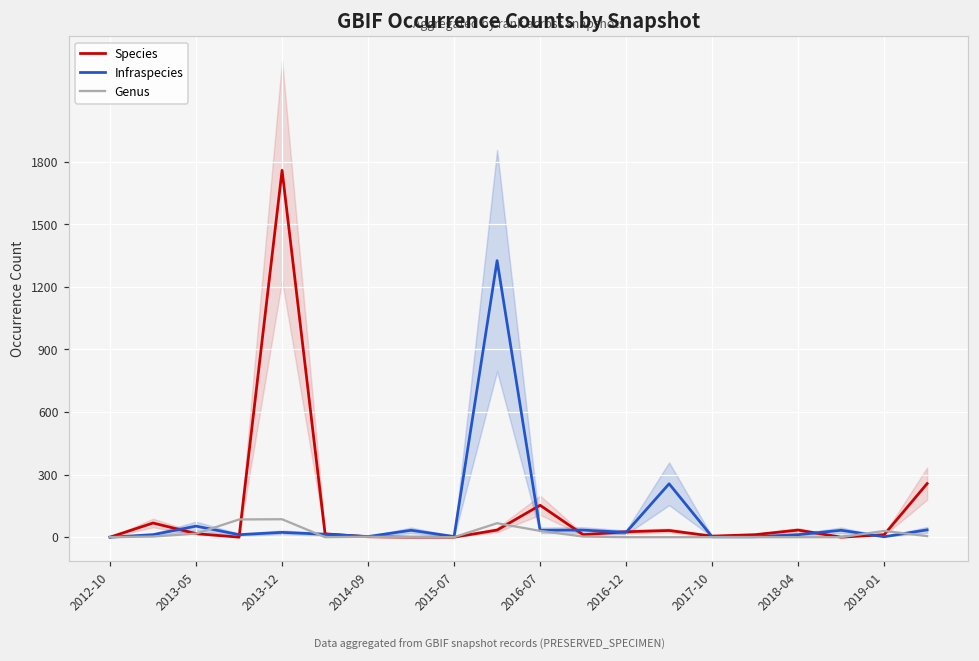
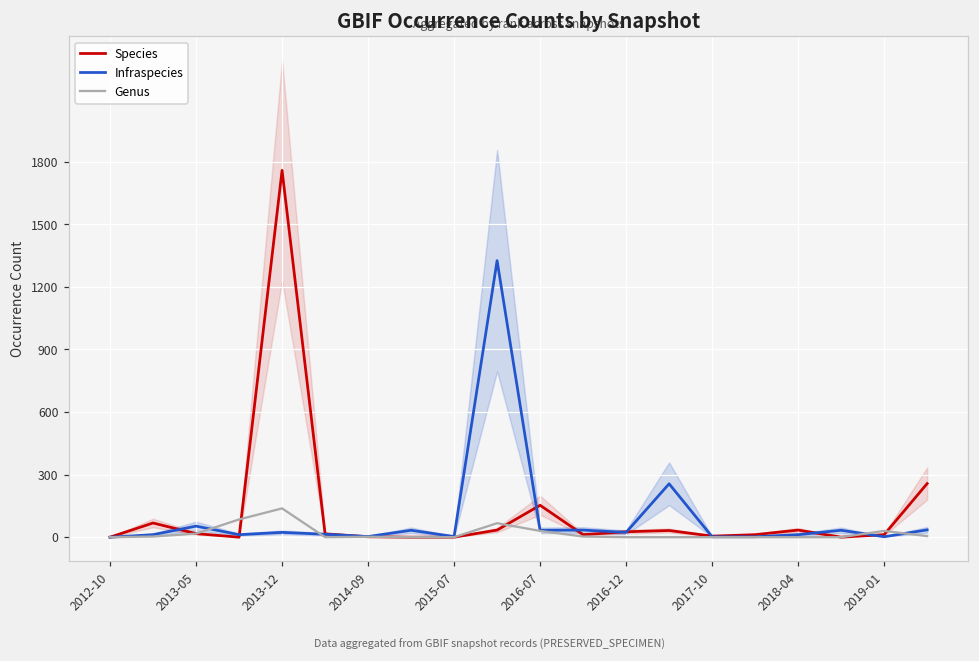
Genus, 2013-12: 90 -> 140
